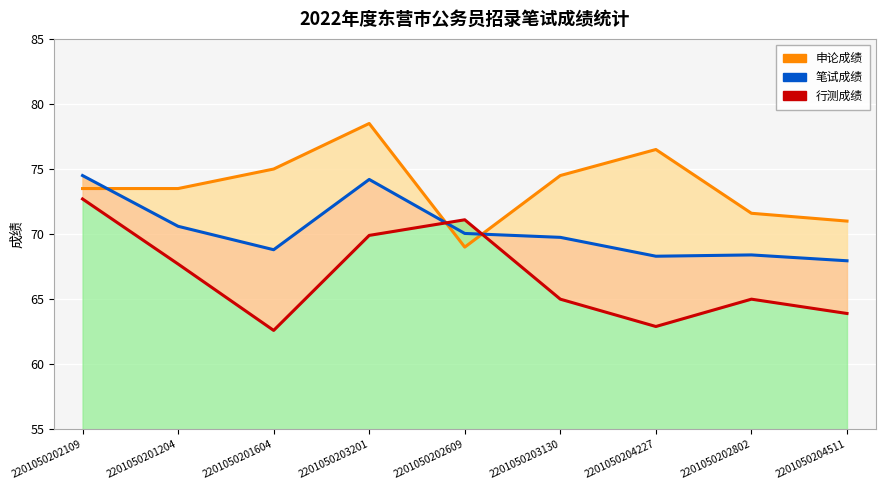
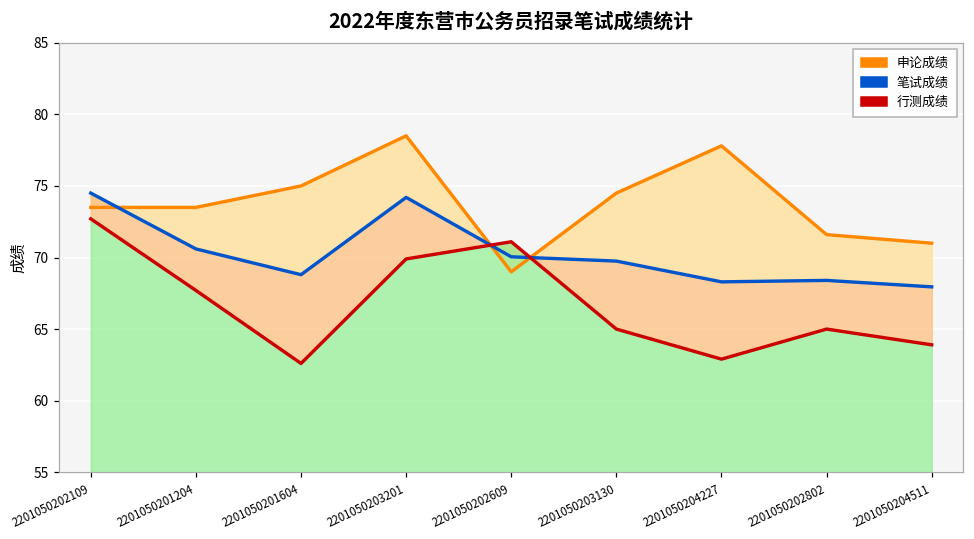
申论成绩, 2201050204227: 76.5 -> 77.8
